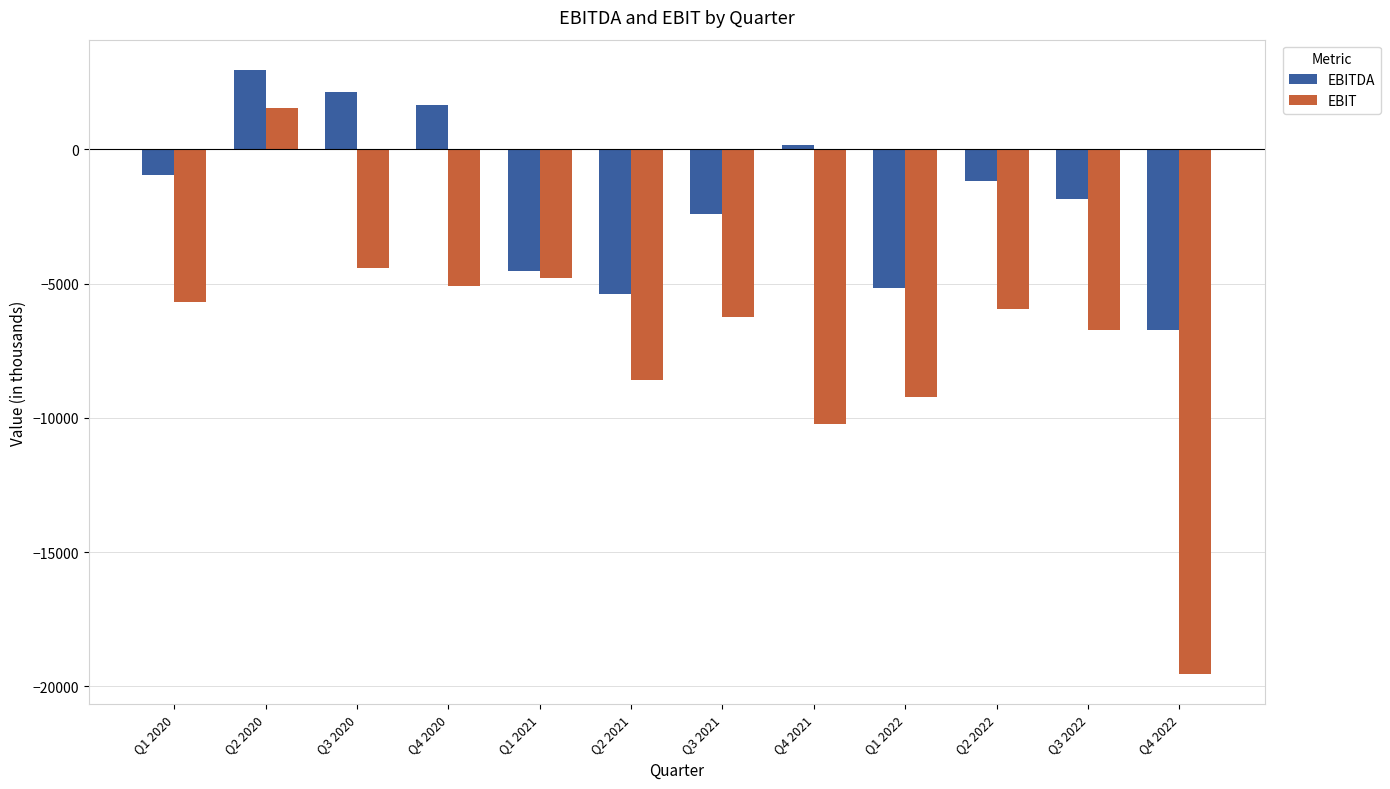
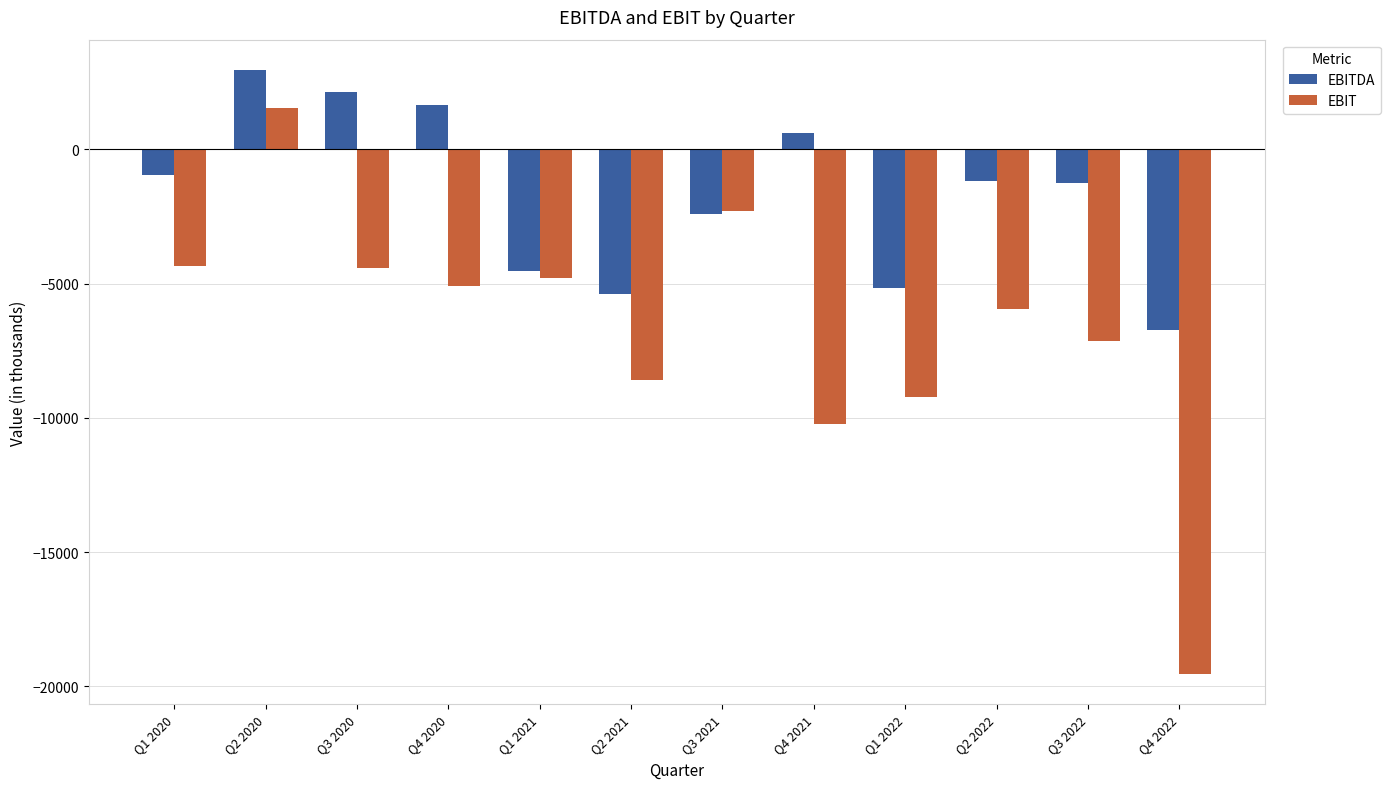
EBIT, Q1 2020: -5700 -> -4300
EBIT, Q3 2021: -6200 -> -2300
EBITDA, Q4 2021: 200 -> 600
EBITDA, Q3 2022: -1900 -> -1200
EBIT, Q3 2022: -6700 -> -7100
